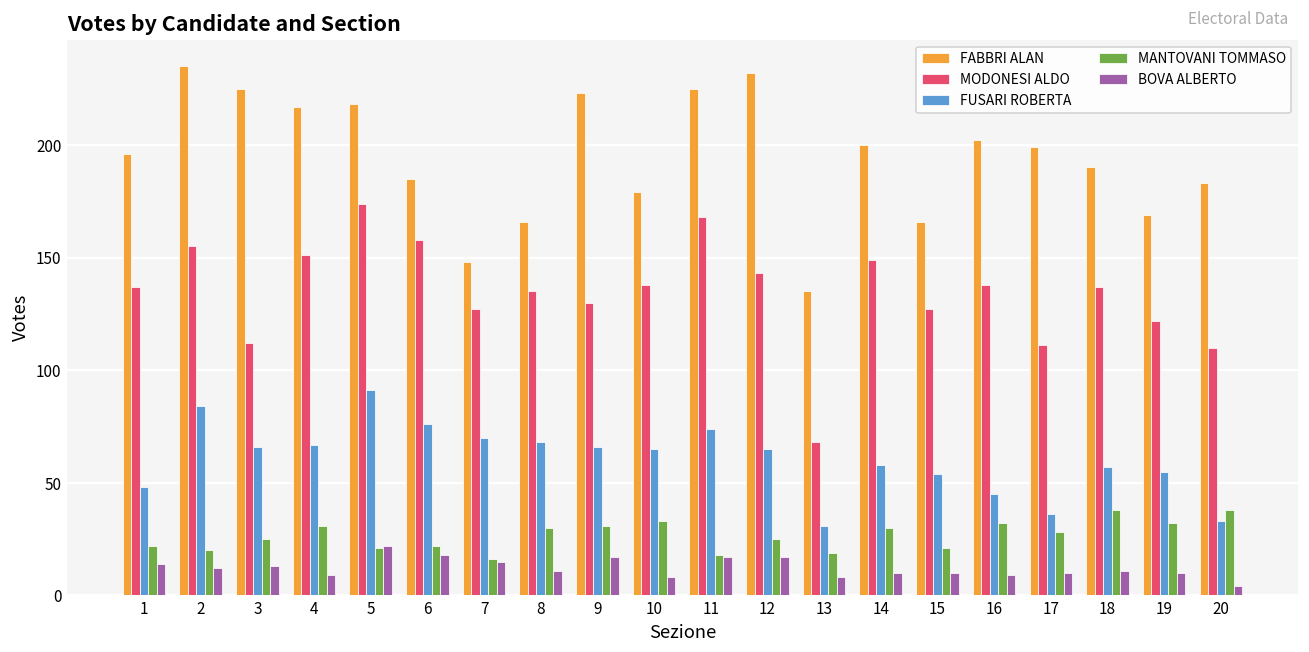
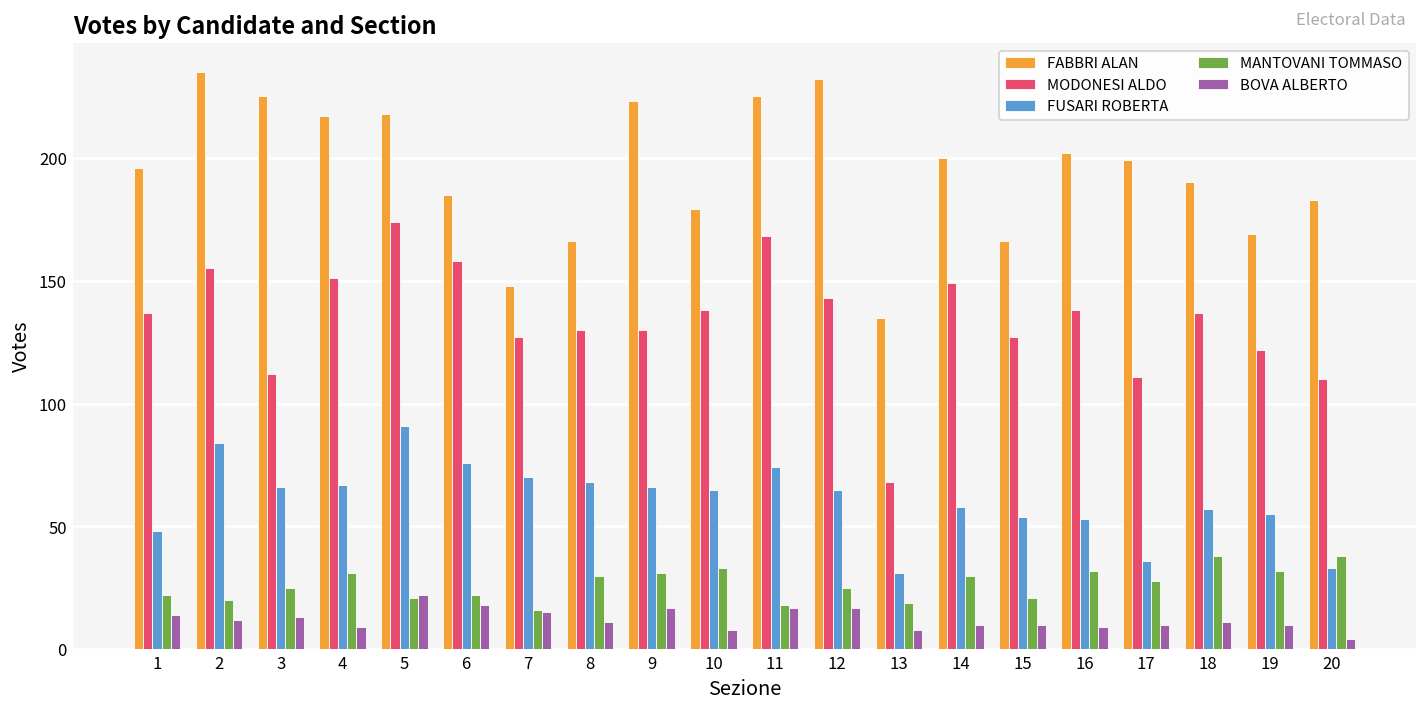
MODONESI ALDO, 8: 135 -> 130
FUSARI ROBERTA, 16: 45 -> 53
